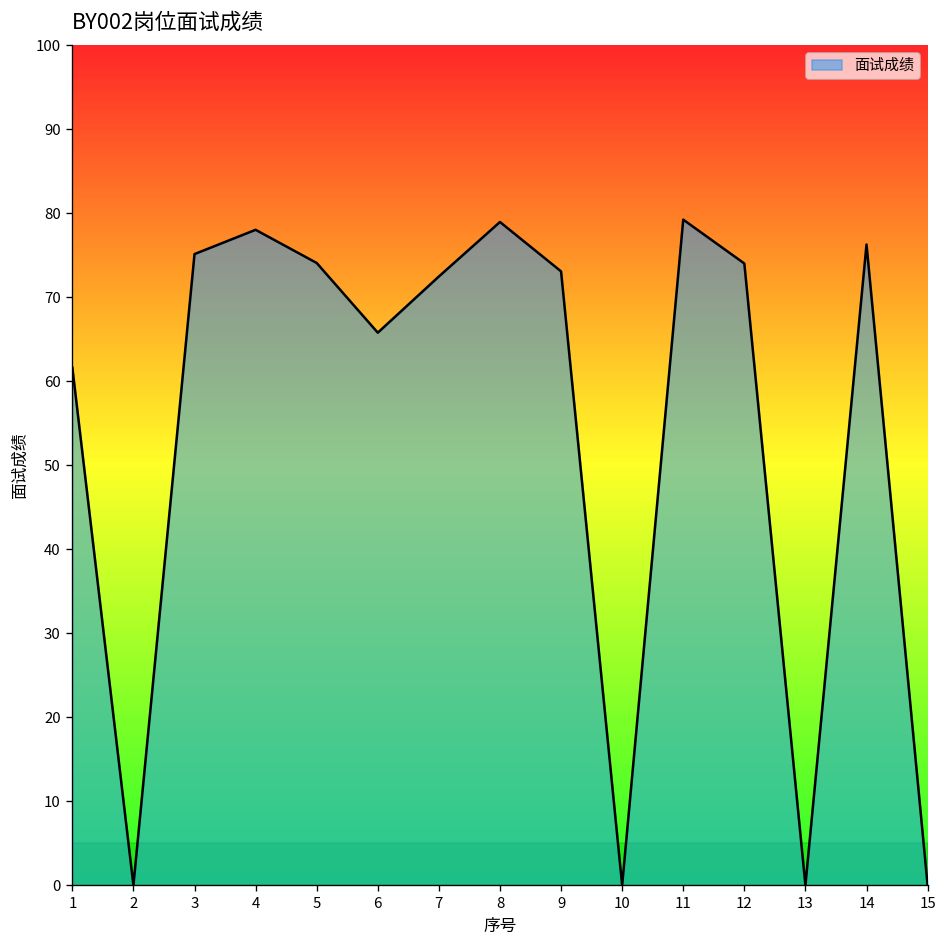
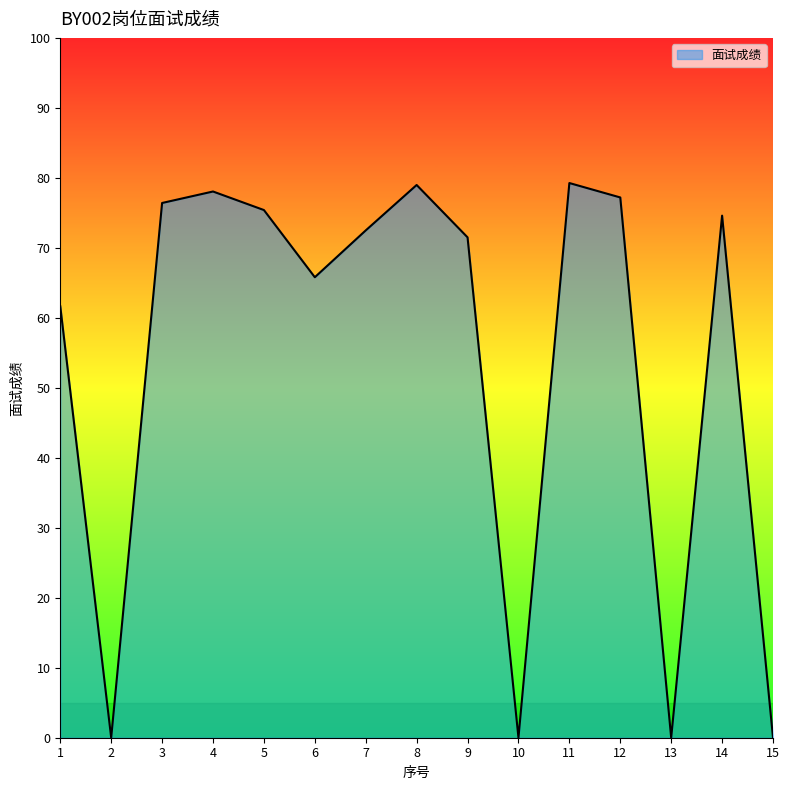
3: 75 -> 76
5: 74 -> 75
9: 73 -> 72
12: 74 -> 77
14: 76 -> 75
